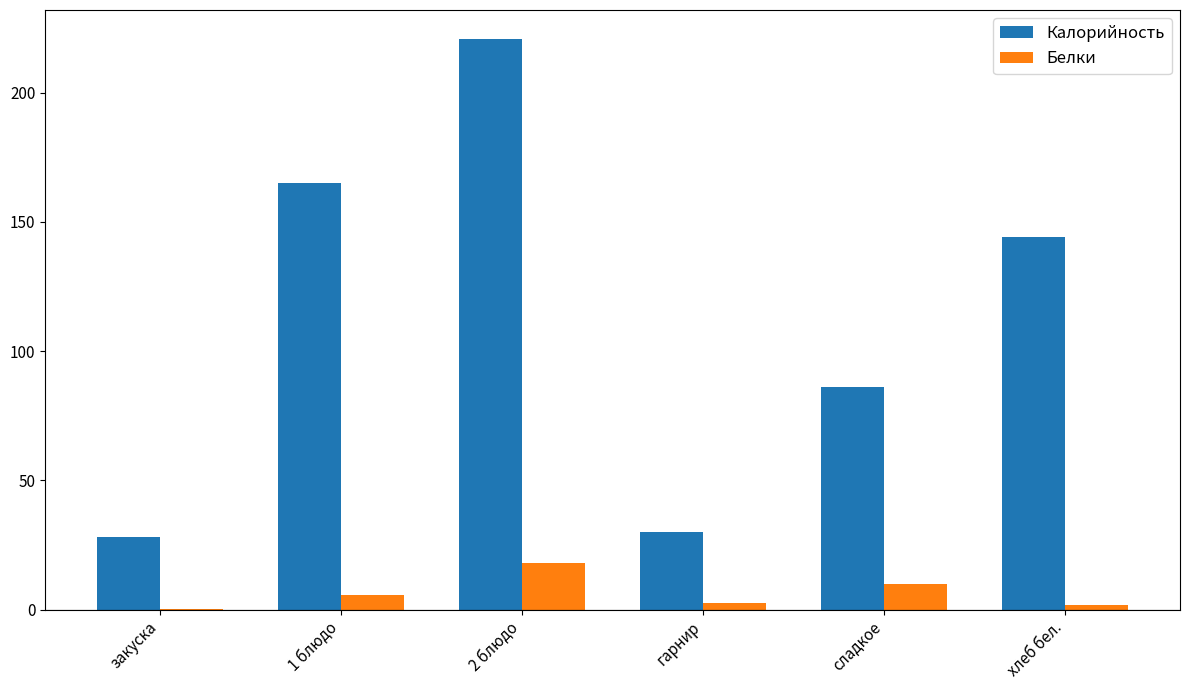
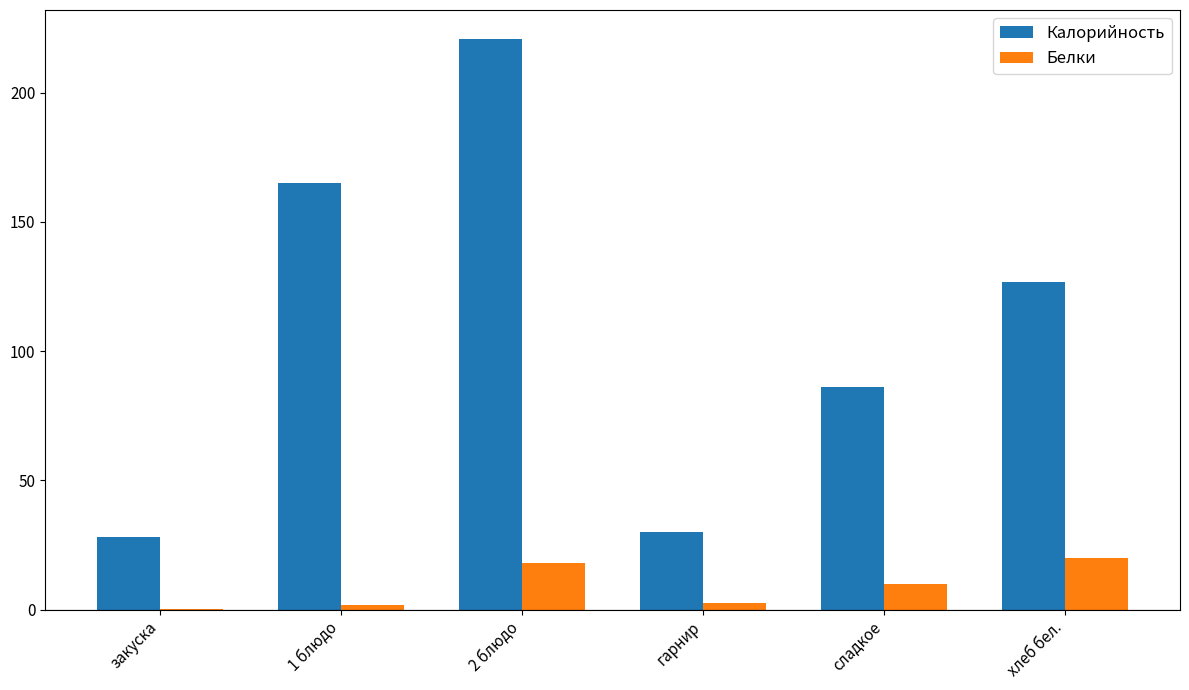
Белки, 1 блюдо: 6 -> 2
Калорийность, хлеб бел.: 144 -> 127
Белки, хлеб бел.: 2 -> 20
